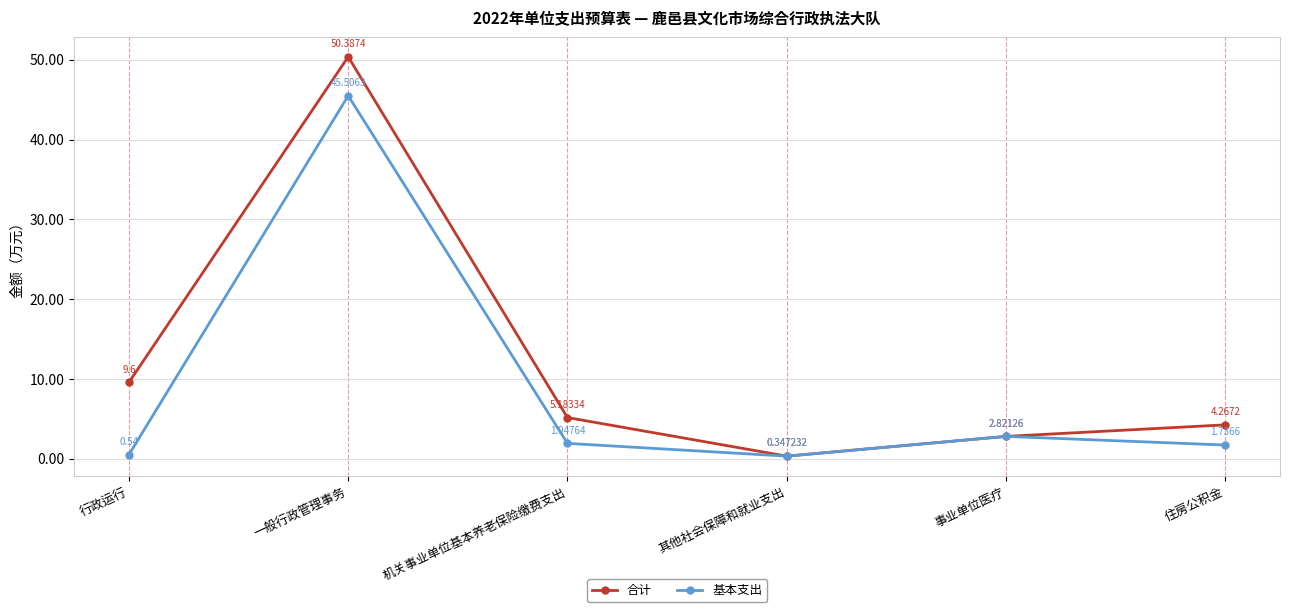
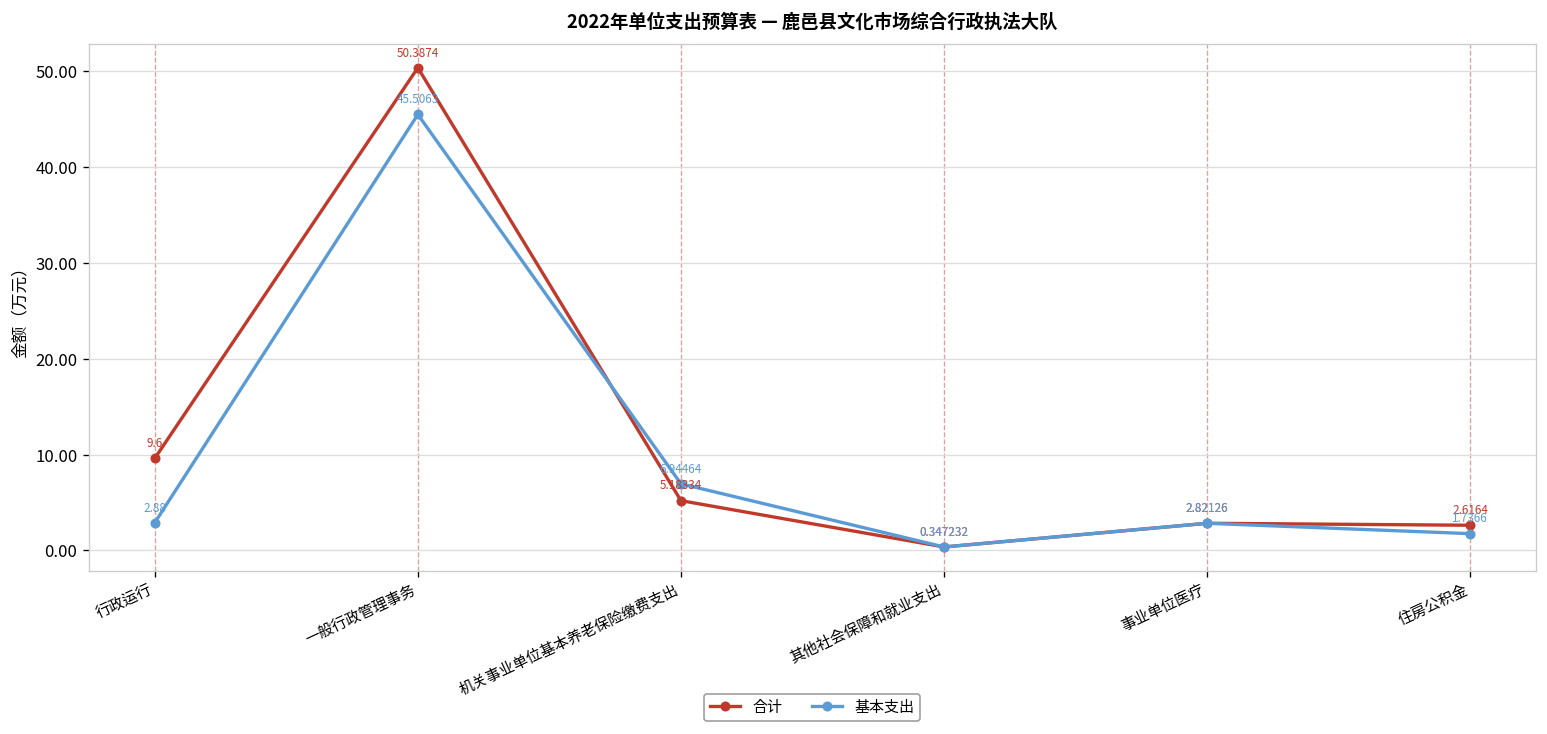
基本支出, 行政运行: 0.54 -> 2.88
基本支出, 机关事业单位基本养老保险缴费支出: 1.94764 -> 6.94464
合计, 住房公积金: 4.2672 -> 2.6164
